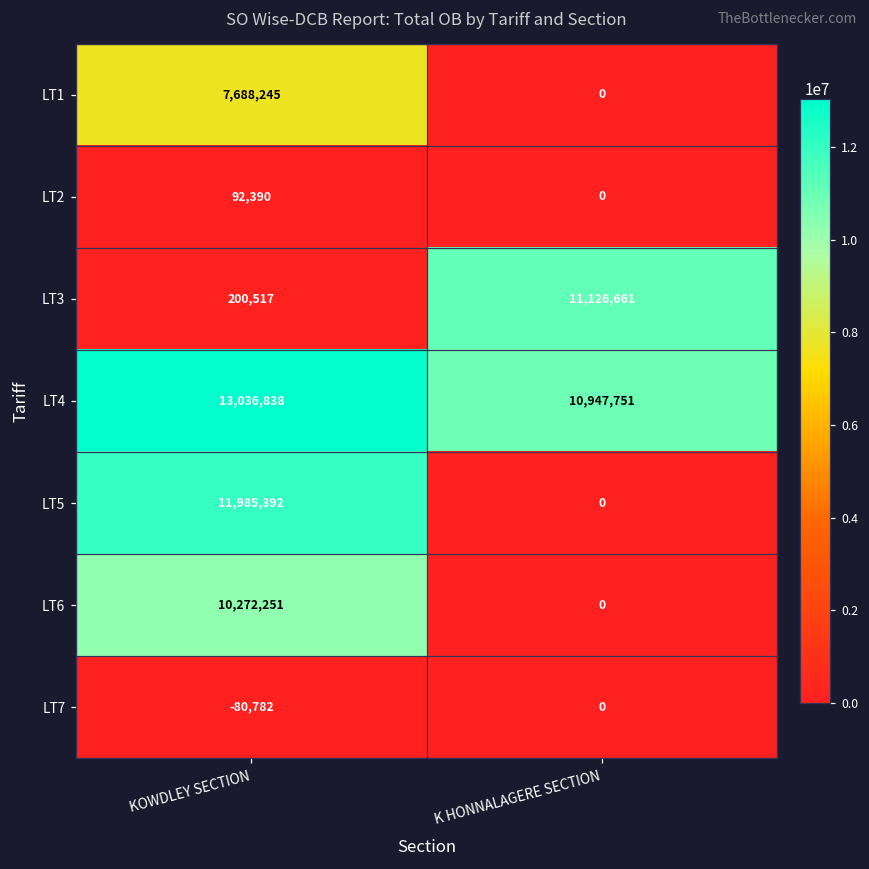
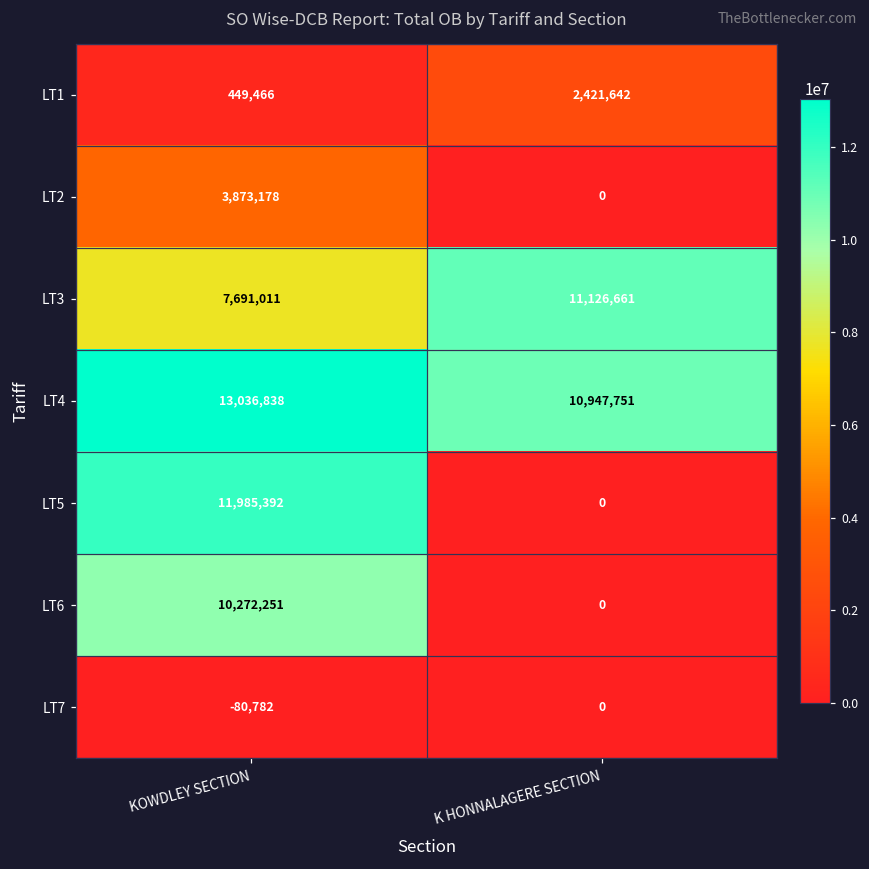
LT1, KOWDLEY SECTION: 7,688,245 -> 449,466
LT1, K HONNALAGERE SECTION: 0 -> 2,421,642
LT2, KOWDLEY SECTION: 92,390 -> 3,873,178
LT3, KOWDLEY SECTION: 200,517 -> 7,691,011
